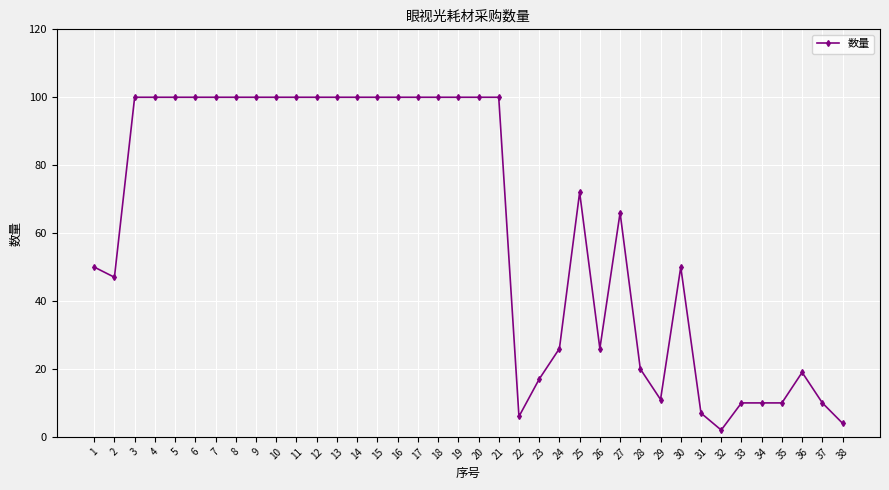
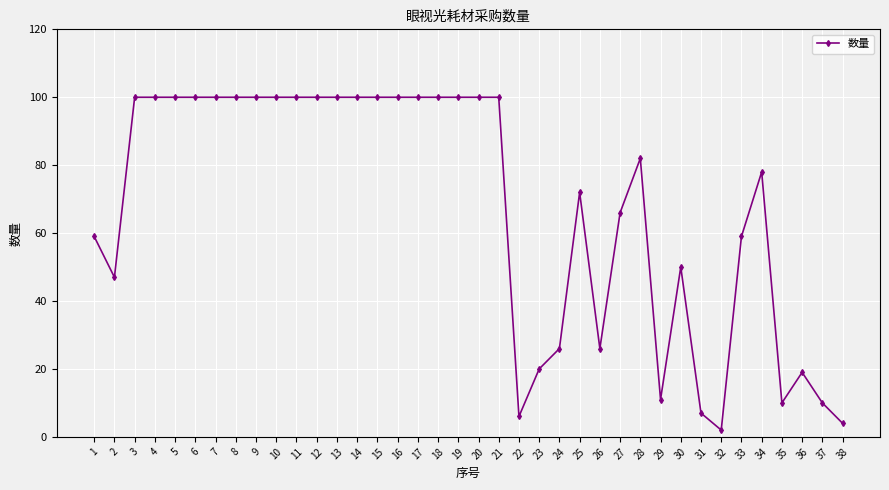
1: 50 -> 59
23: 17 -> 20
28: 20 -> 82
33: 10 -> 59
34: 10 -> 78
